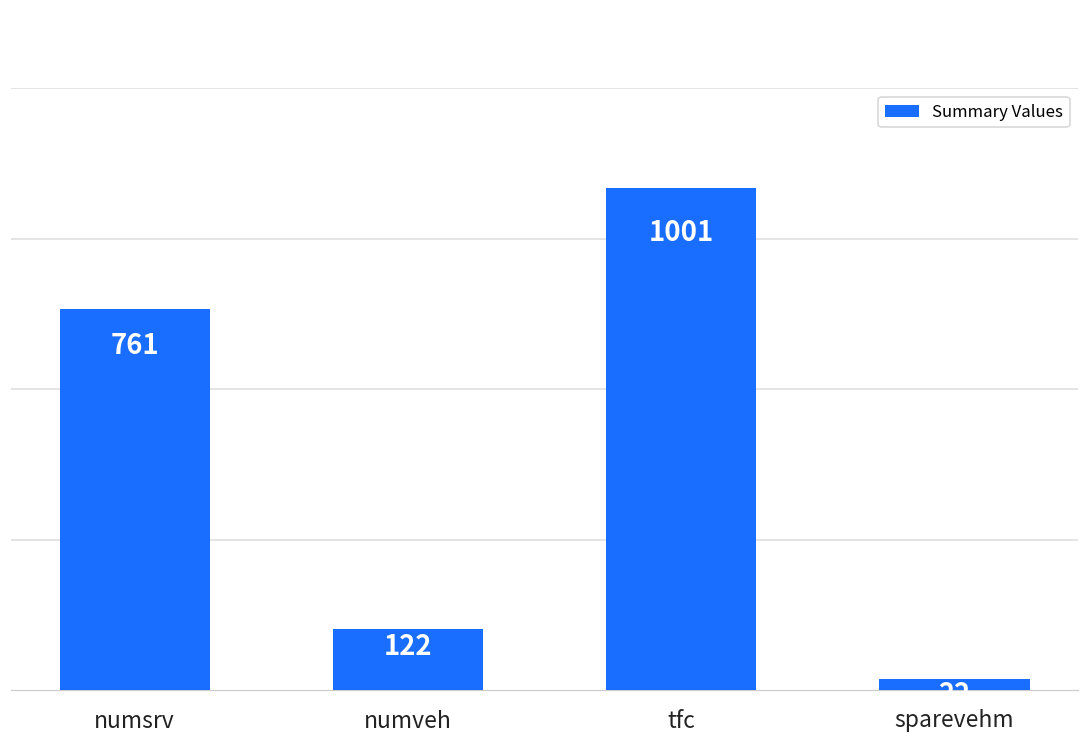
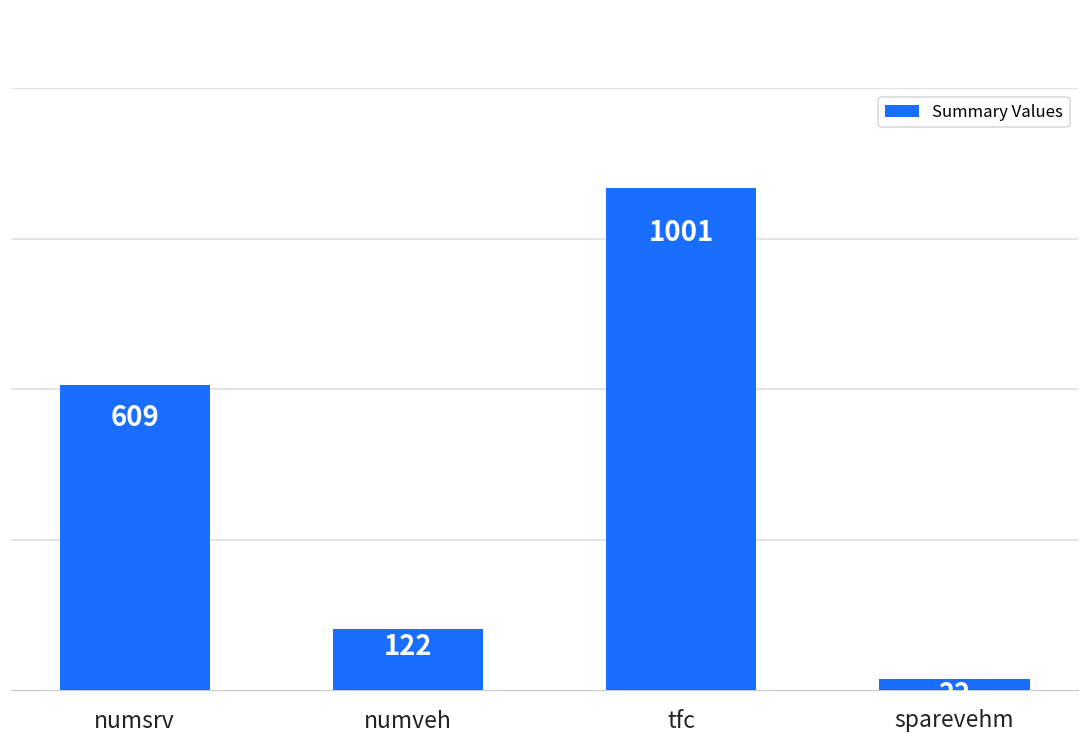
numsrv: 761 -> 609
